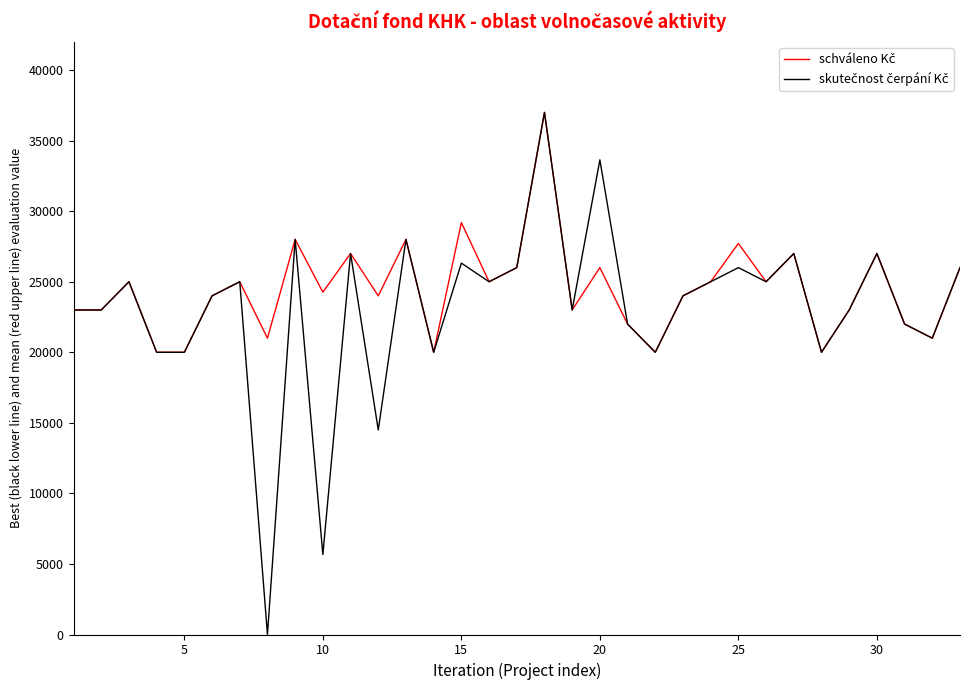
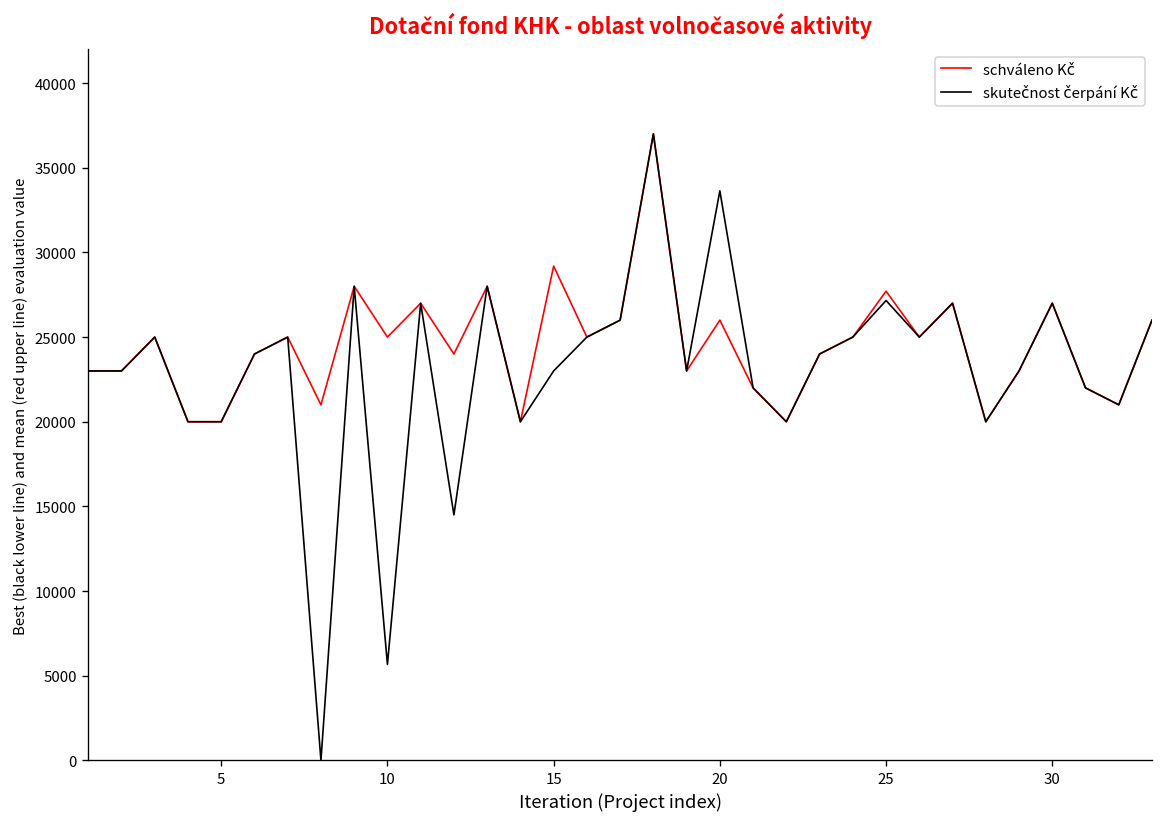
schváleno Kč, 10: 24300 -> 25000
skutečnost čerpání Kč, 15: 26300 -> 23000
skutečnost čerpání Kč, 25: 26000 -> 27200
